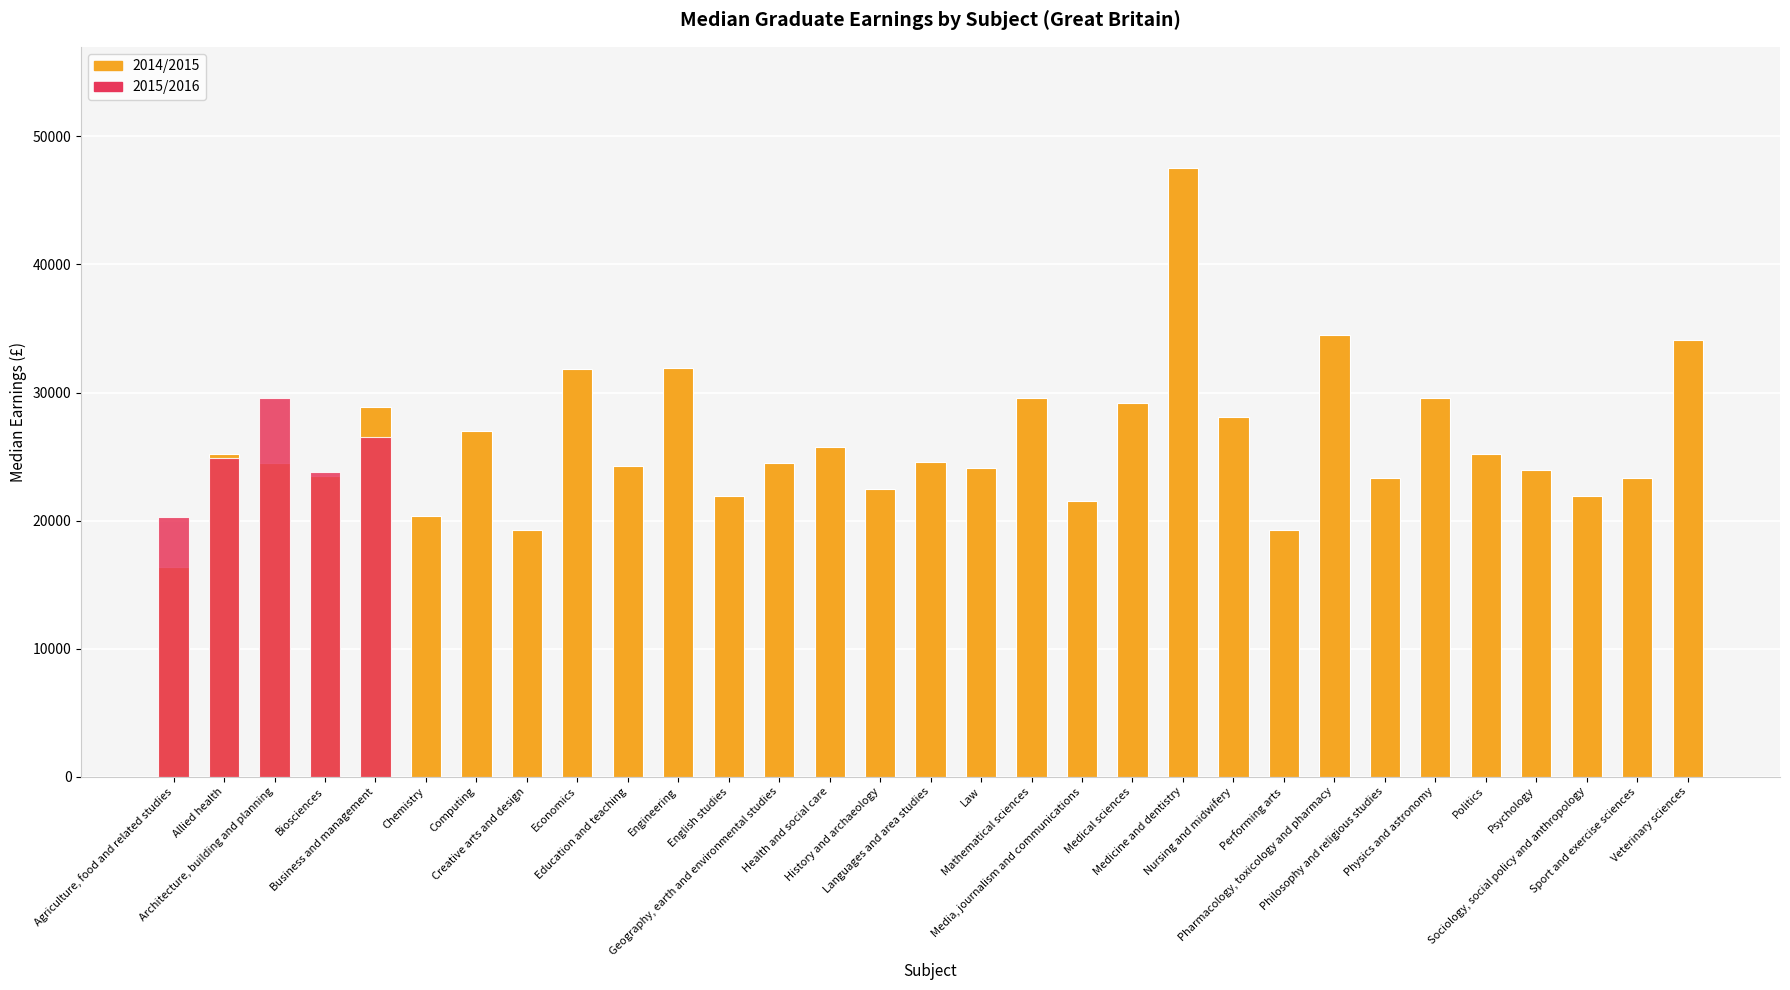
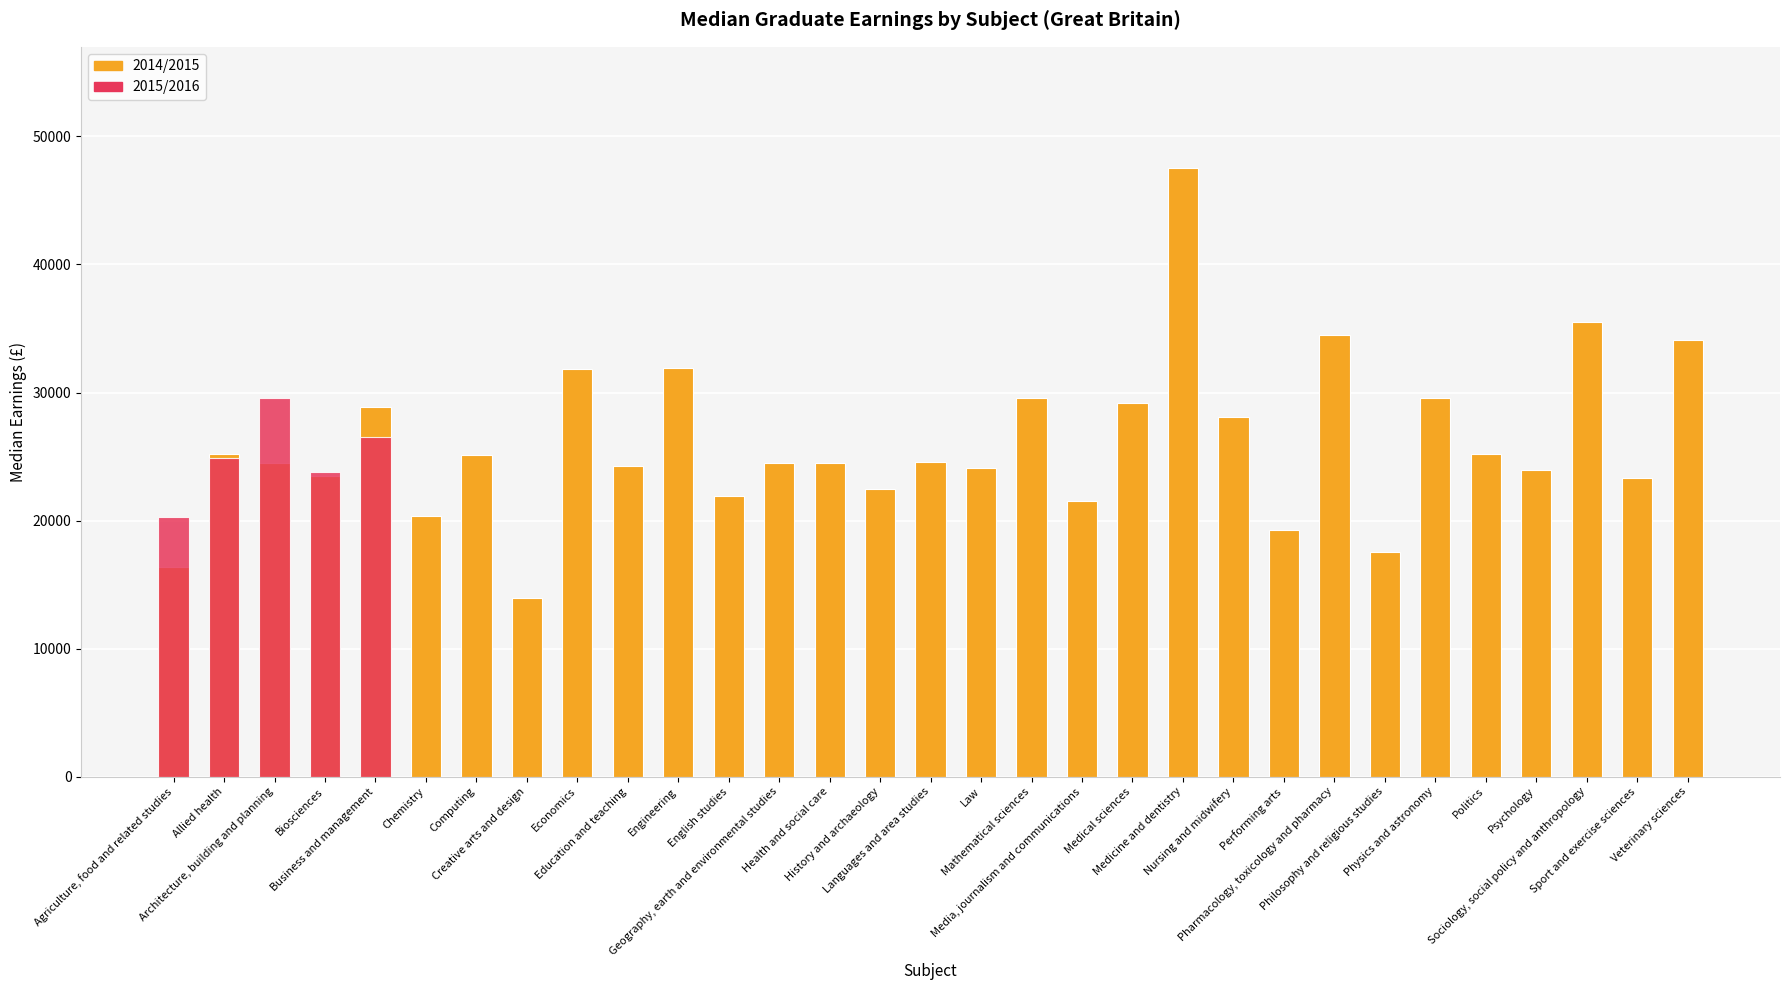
2014/2015, Computing: 27000 -> 25100
2014/2015, Creative arts and design: 19300 -> 14000
2014/2015, Health and social care: 25800 -> 24500
2014/2015, Philosophy and religious studies: 23300 -> 17500
2014/2015, Sociology, social policy and anthropology: 21900 -> 35500
